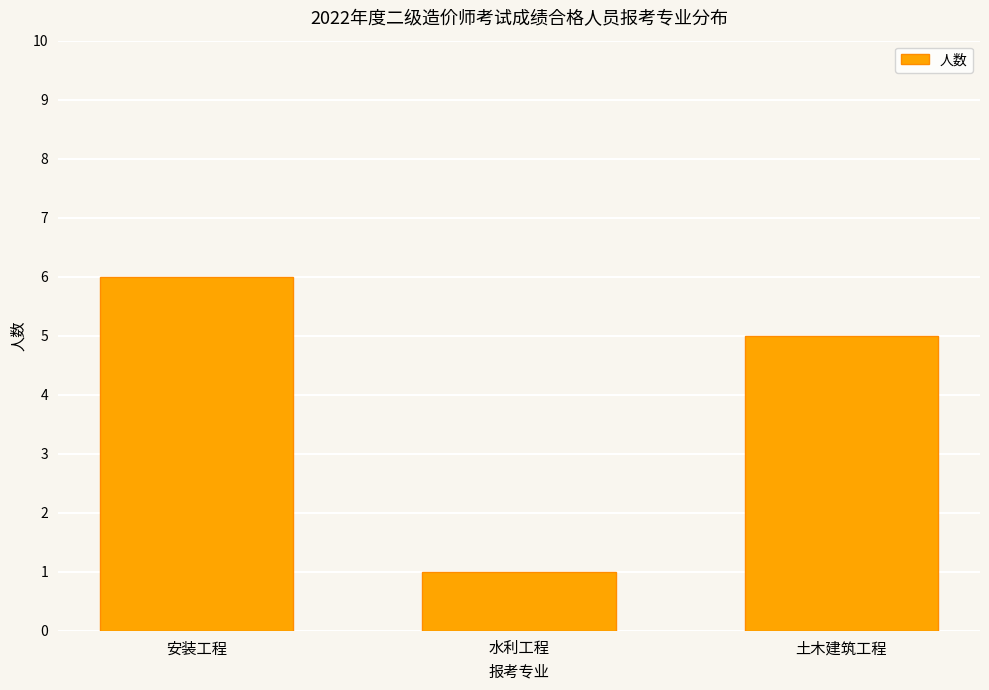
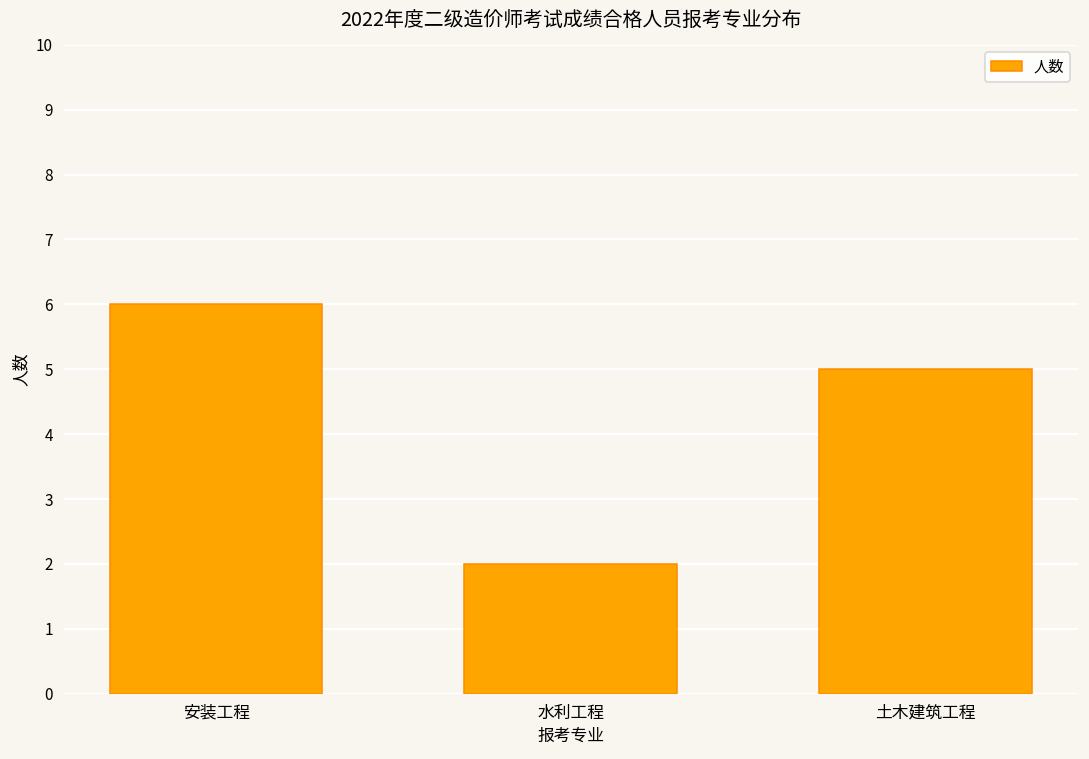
水利工程: 1 -> 2
